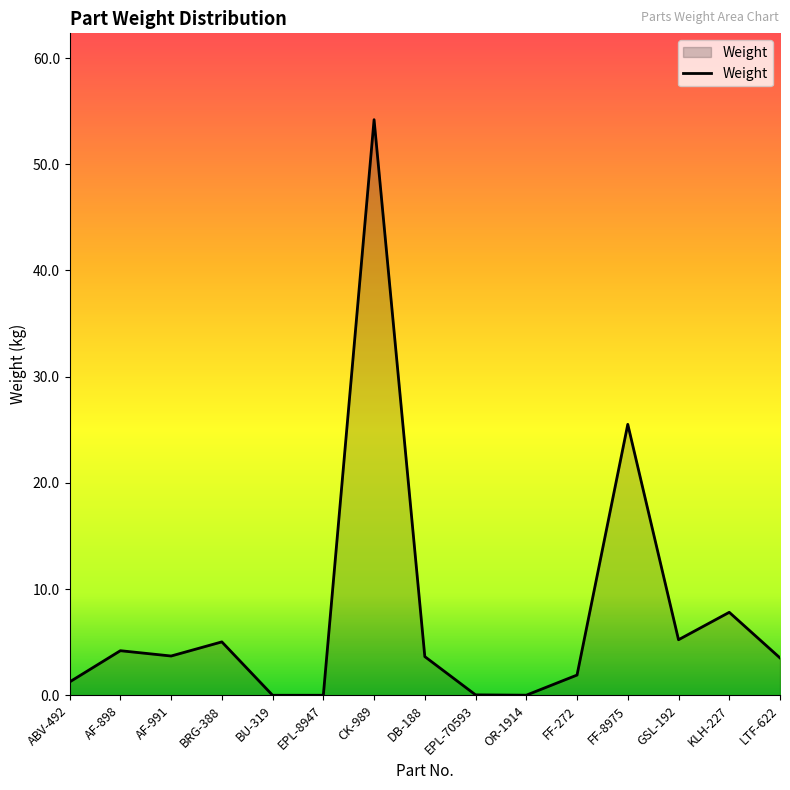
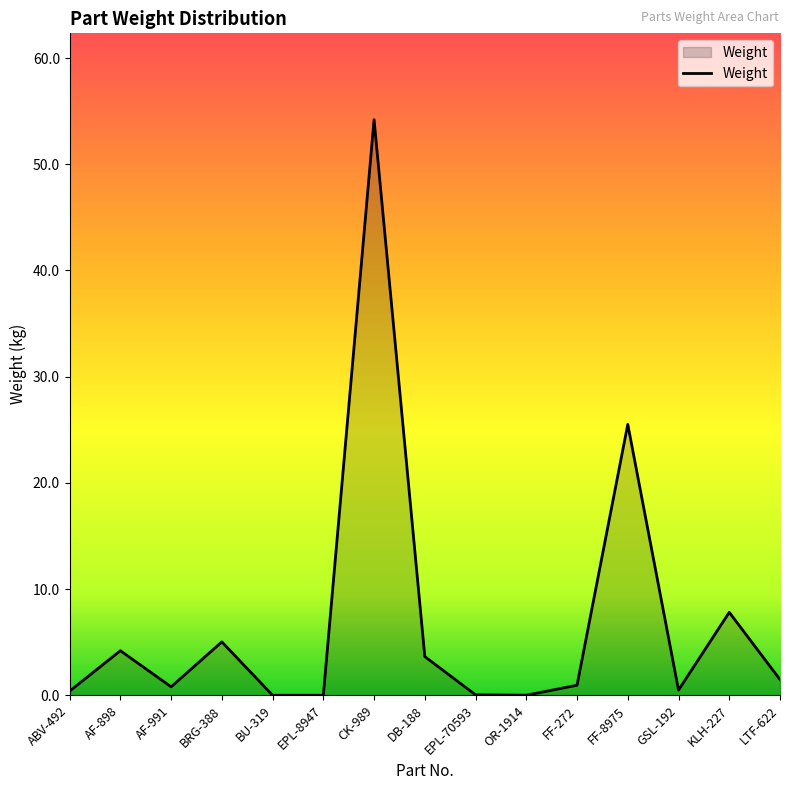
ABV-492: 1.3 -> 0.4
AF-991: 3.7 -> 0.8
FF-272: 1.9 -> 0.9
GSL-192: 5.2 -> 0.5
LTF-622: 3.5 -> 1.5
